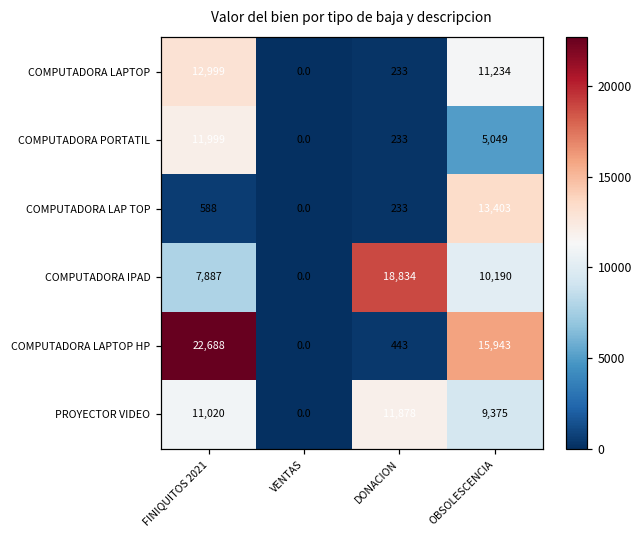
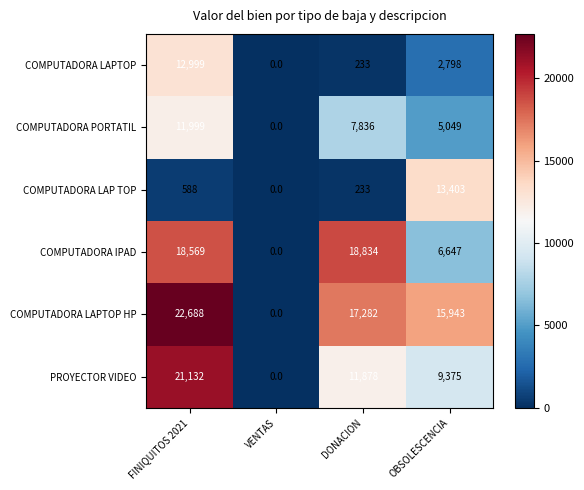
COMPUTADORA LAPTOP, OBSOLESCENCIA: 11,234 -> 2,798
COMPUTADORA PORTATIL, DONACION: 233 -> 7,836
COMPUTADORA IPAD, FINIQUITOS 2021: 7,887 -> 18,569
COMPUTADORA IPAD, OBSOLESCENCIA: 10,190 -> 6,647
COMPUTADORA LAPTOP HP, DONACION: 443 -> 17,282
PROYECTOR VIDEO, FINIQUITOS 2021: 11,020 -> 21,132
